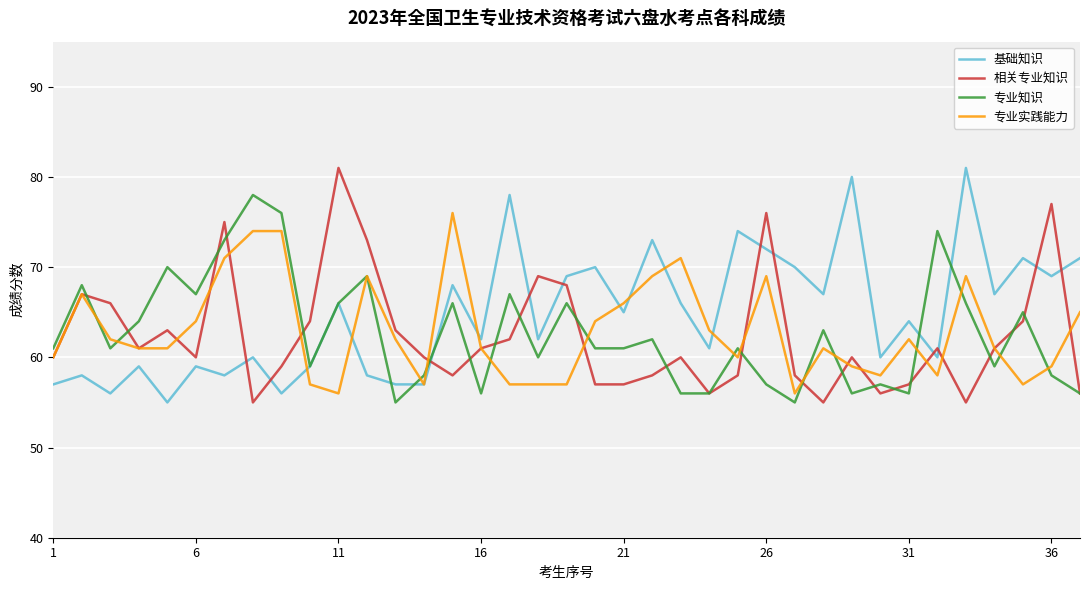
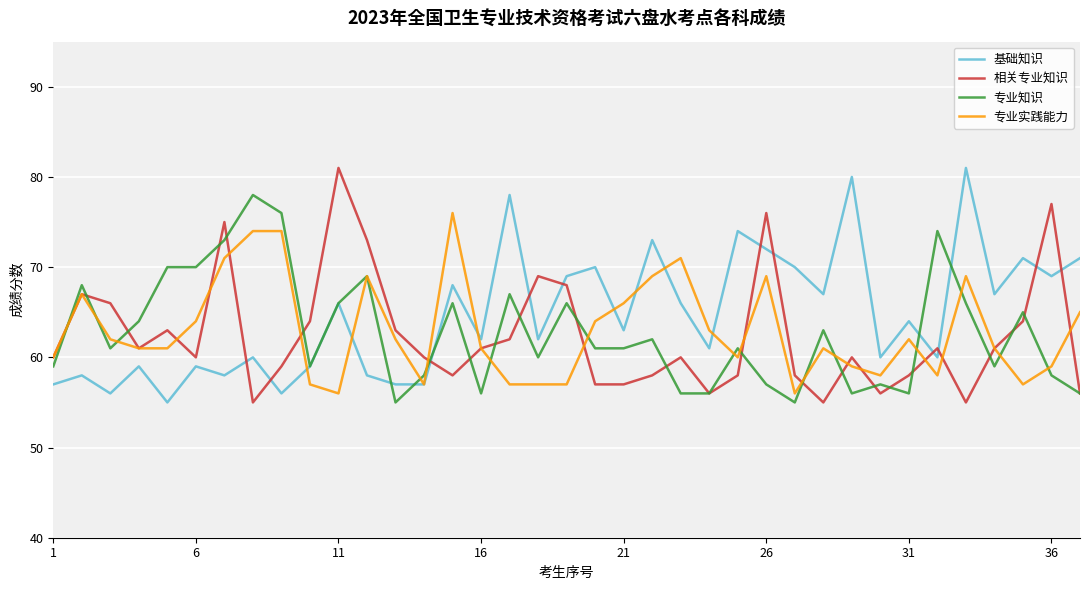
专业知识, 1: 61 -> 59
专业知识, 6: 67 -> 70
基础知识, 21: 65 -> 63
相关专业知识, 31: 57 -> 58
